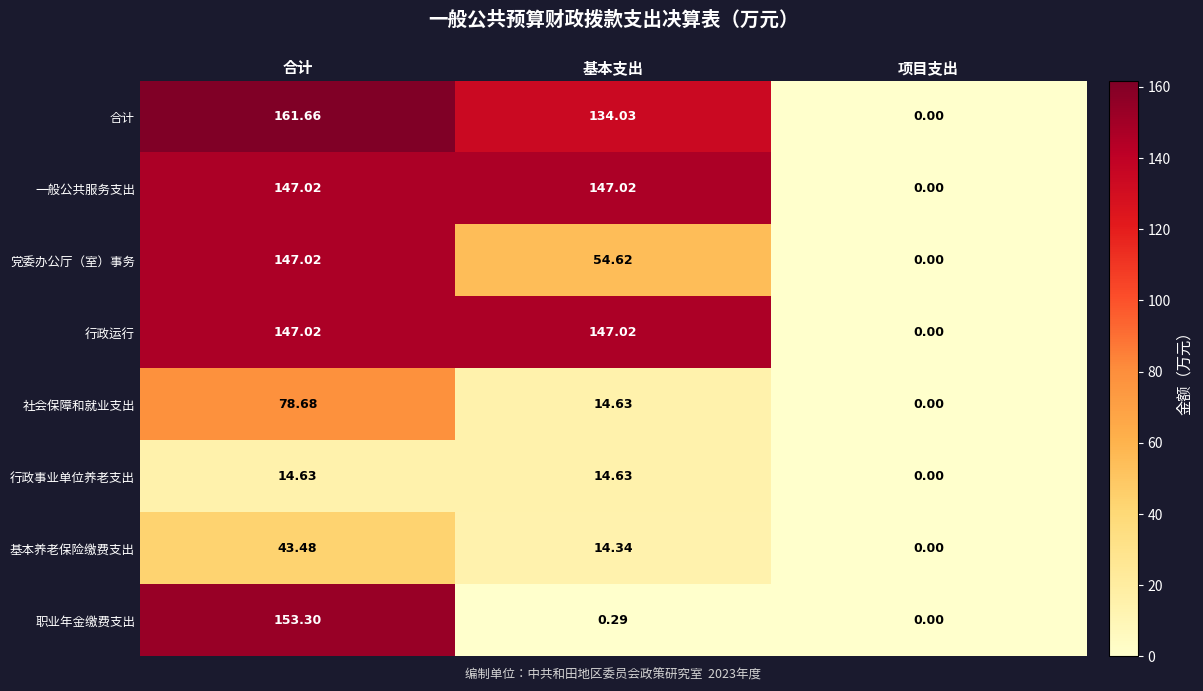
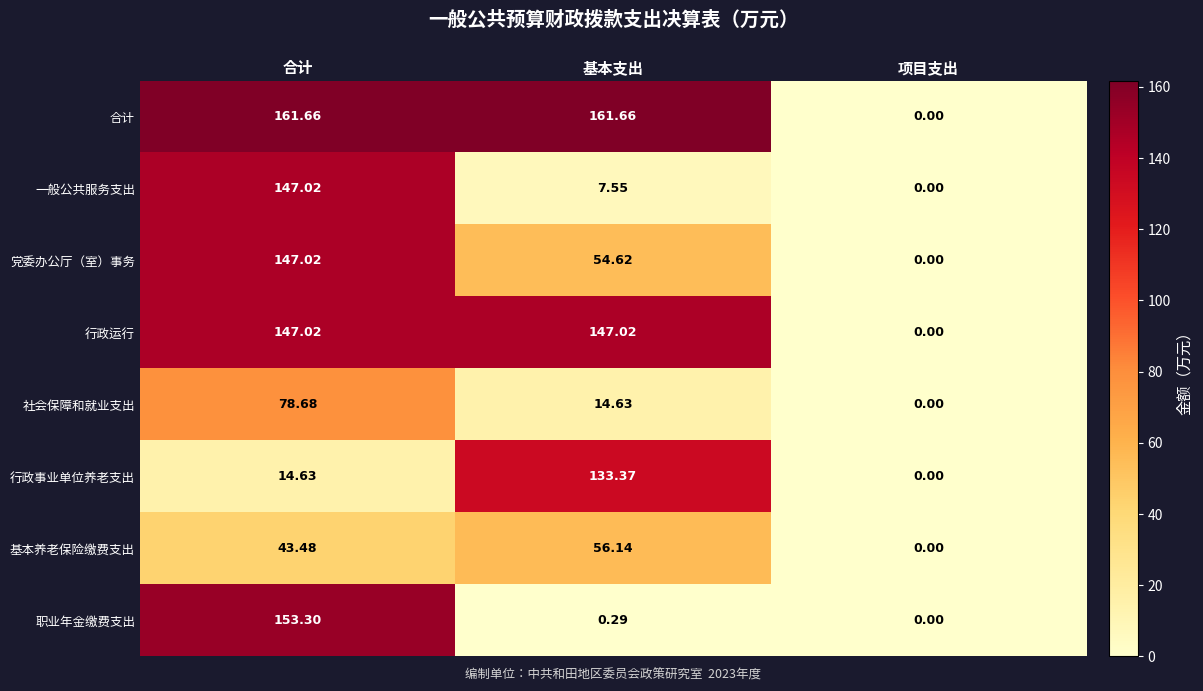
合计, 基本支出: 134.03 -> 161.66
一般公共服务支出, 基本支出: 147.02 -> 7.55
行政事业单位养老支出, 基本支出: 14.63 -> 133.37
基本养老保险缴费支出, 基本支出: 14.34 -> 56.14
